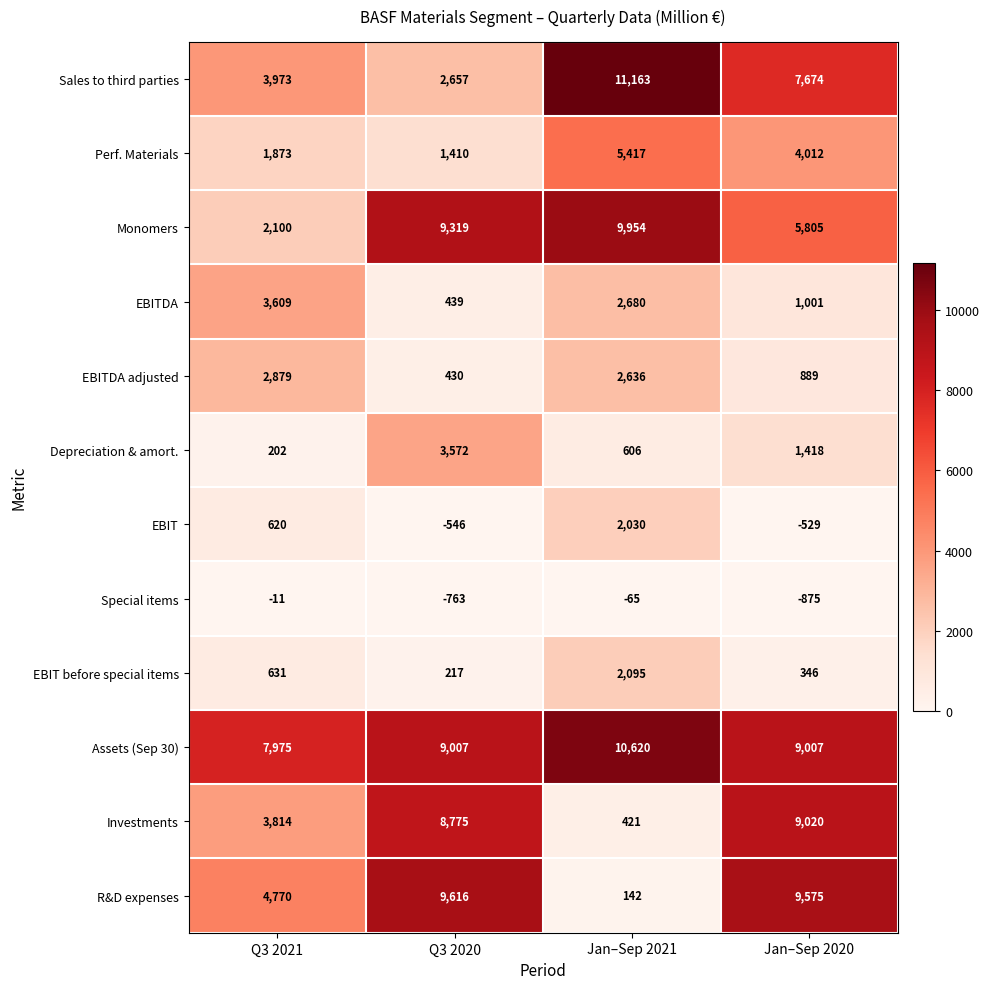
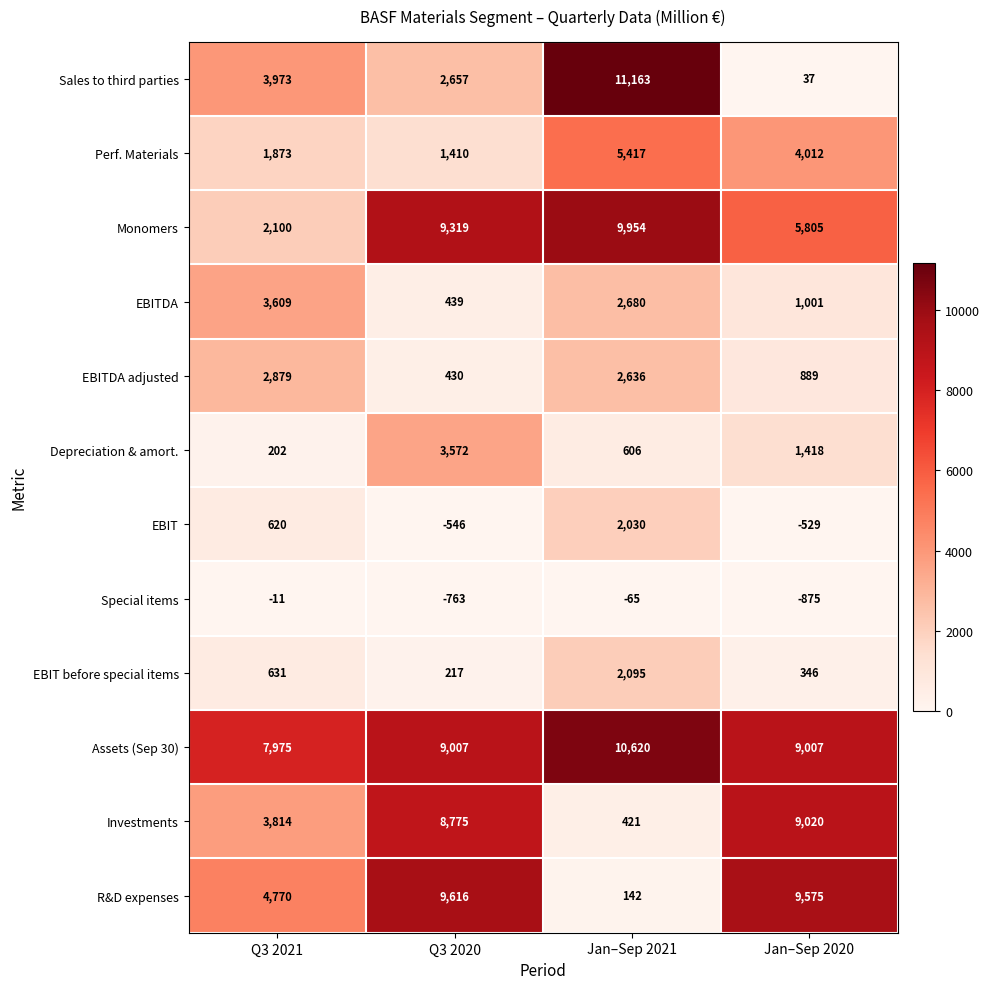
Sales to third parties, Jan–Sep 2020: 7,674 -> 37
